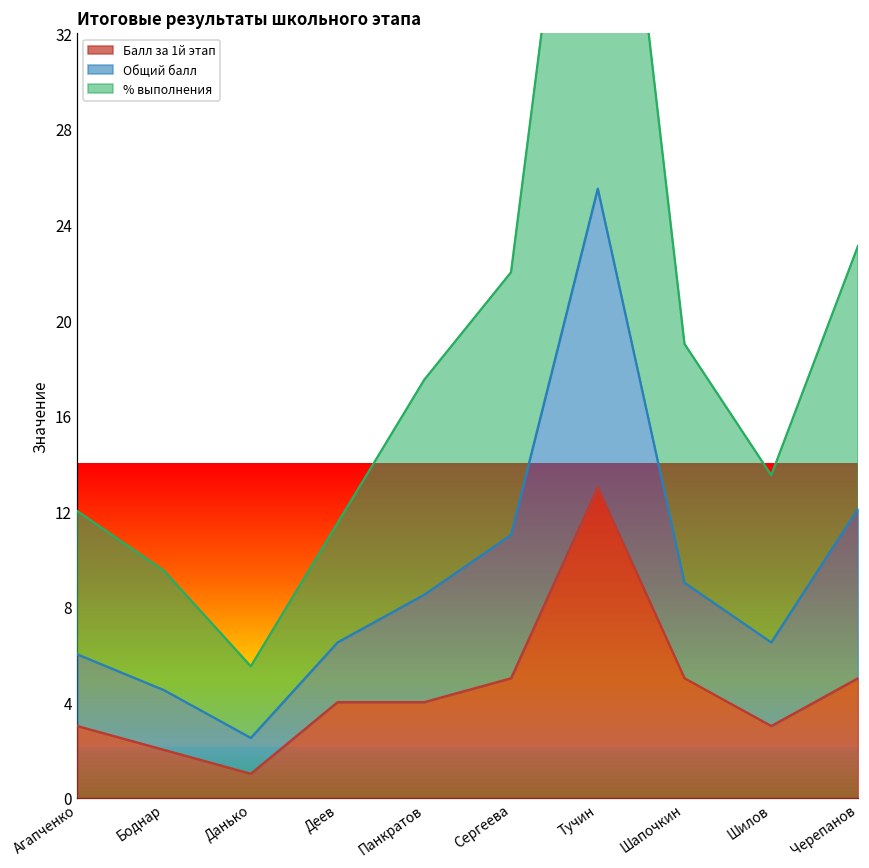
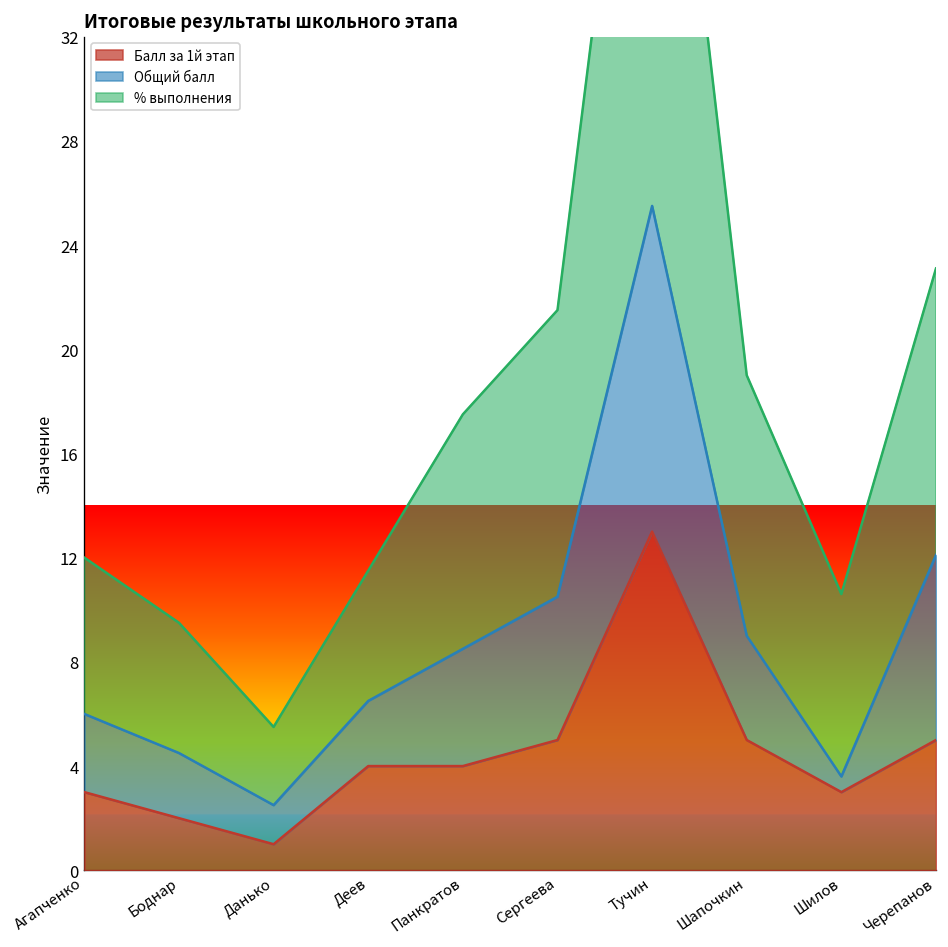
Общий балл, Сергеева: 6.0 -> 5.5
Общий балл, Шилов: 3.5 -> 0.6
